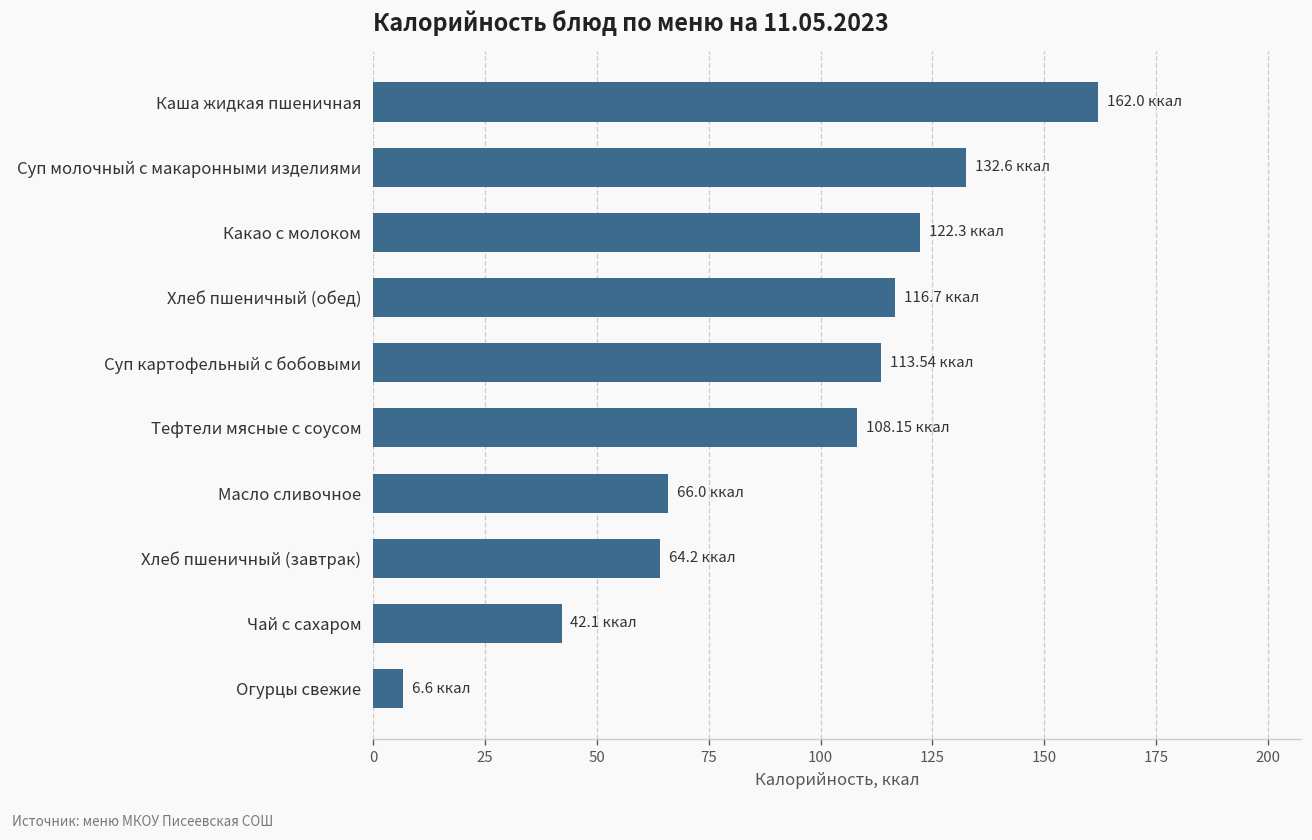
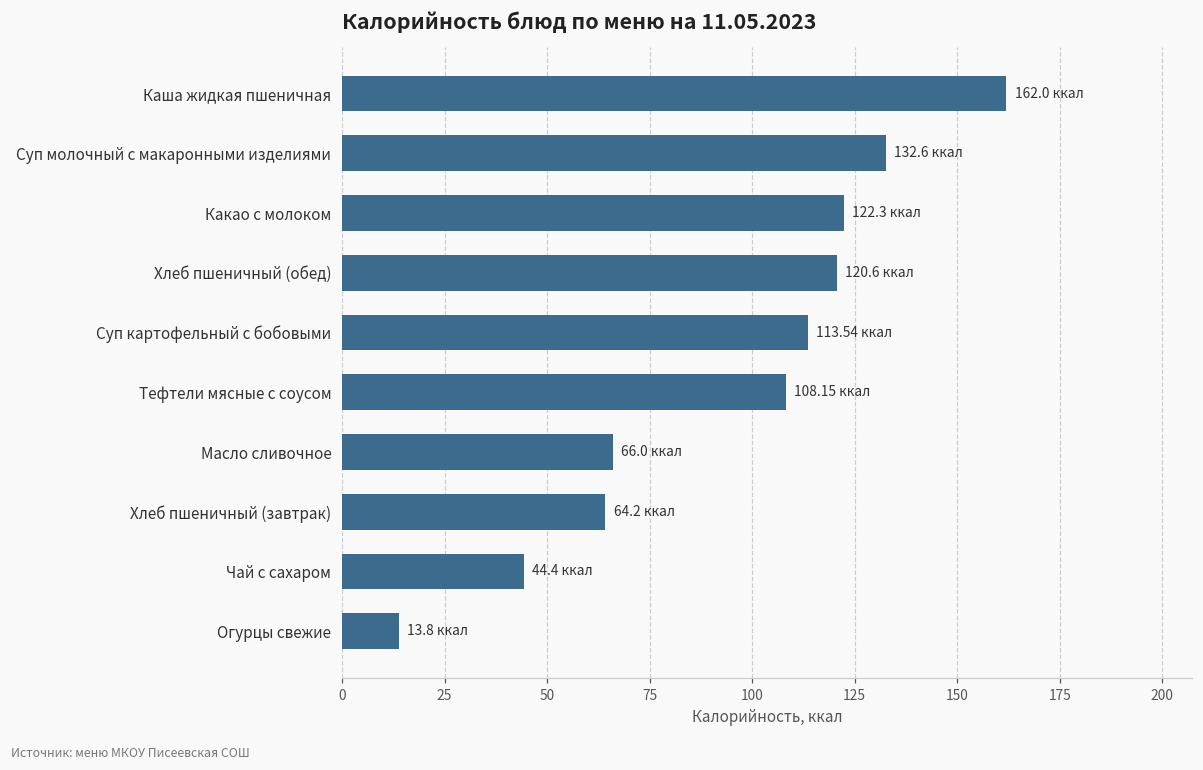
Хлеб пшеничный (обед): 116.7 -> 120.6
Чай с сахаром: 42.1 -> 44.4
Огурцы свежие: 6.6 -> 13.8
